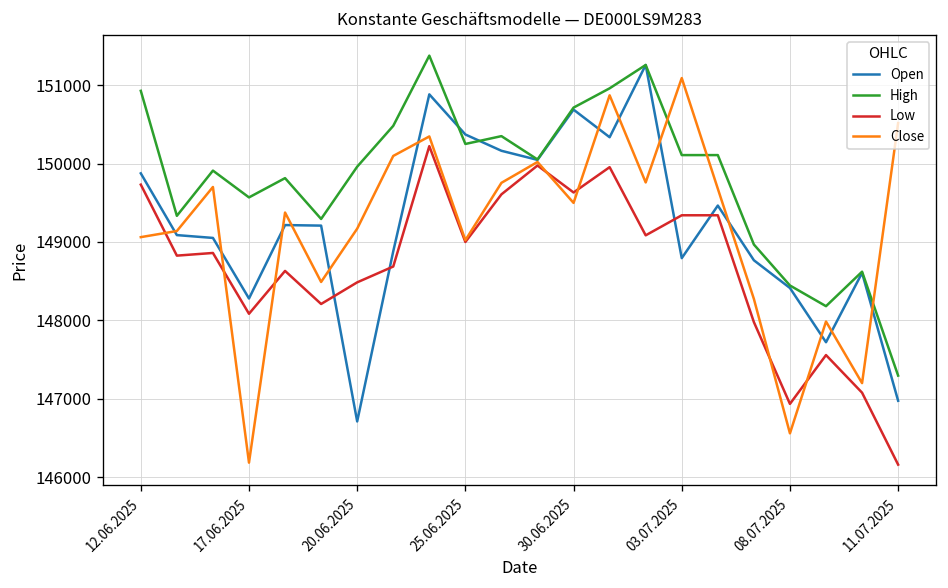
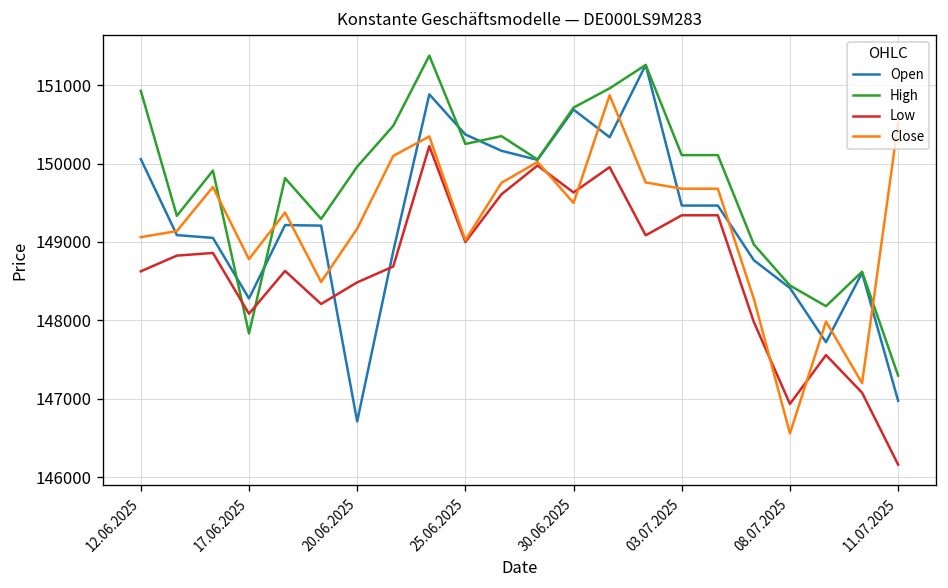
Open, 12.06.2025: 149900 -> 150100
Low, 12.06.2025: 149700 -> 148600
High, 17.06.2025: 149600 -> 147800
Close, 17.06.2025: 146200 -> 148800
Open, 03.07.2025: 148800 -> 149500
Close, 03.07.2025: 151100 -> 149700
